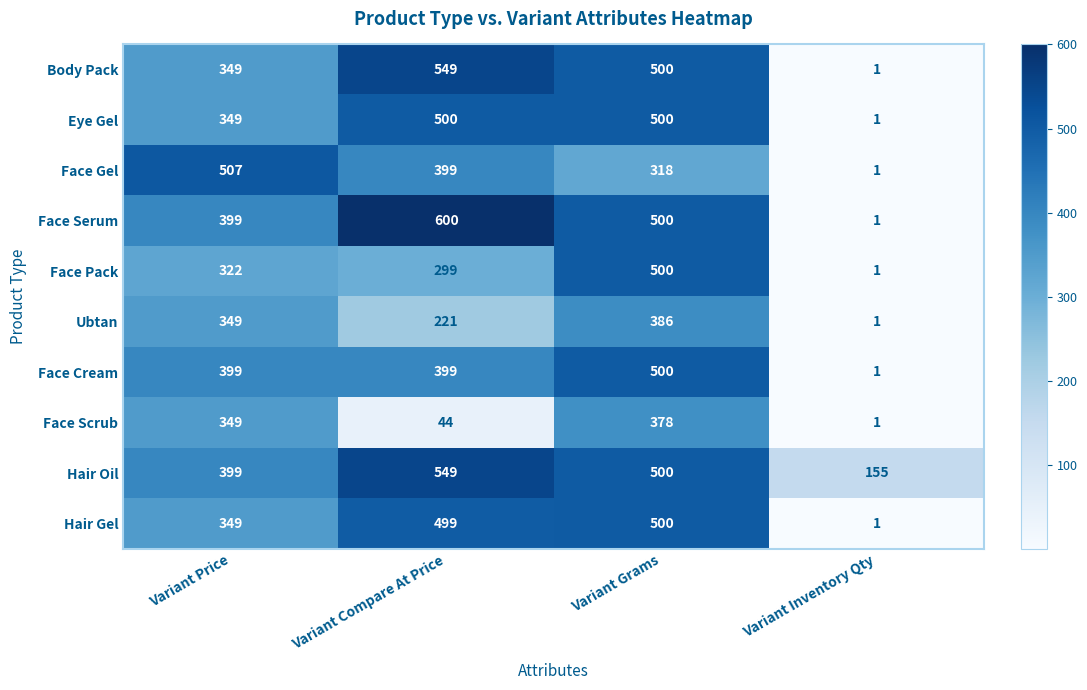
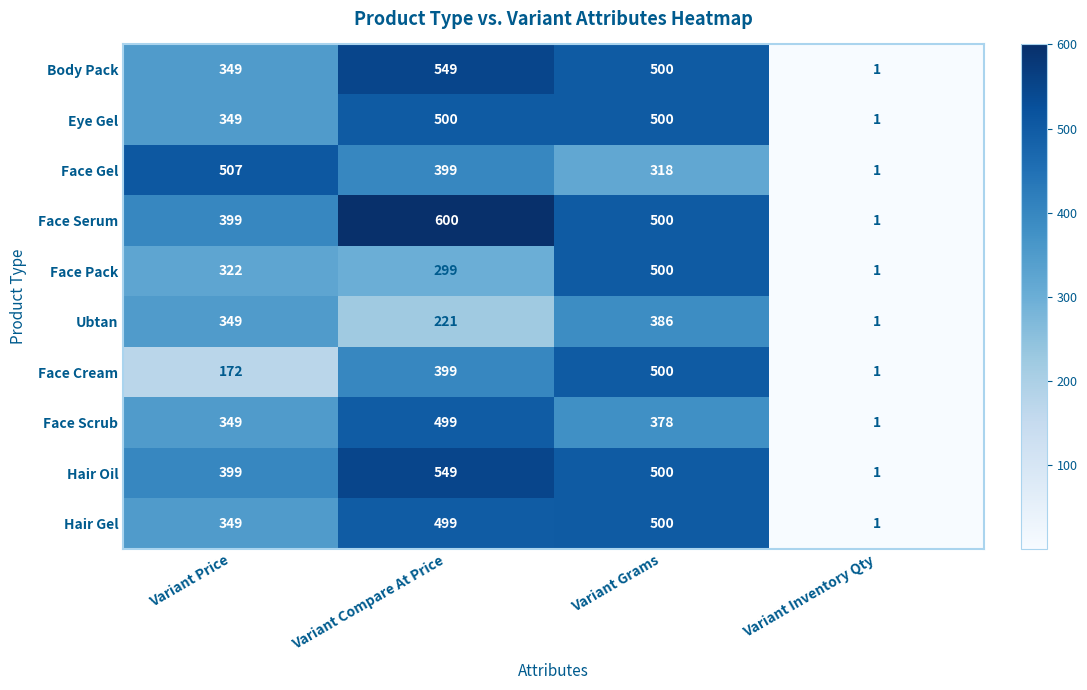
Face Cream, Variant Price: 399 -> 172
Face Scrub, Variant Compare At Price: 44 -> 499
Hair Oil, Variant Inventory Qty: 155 -> 1
